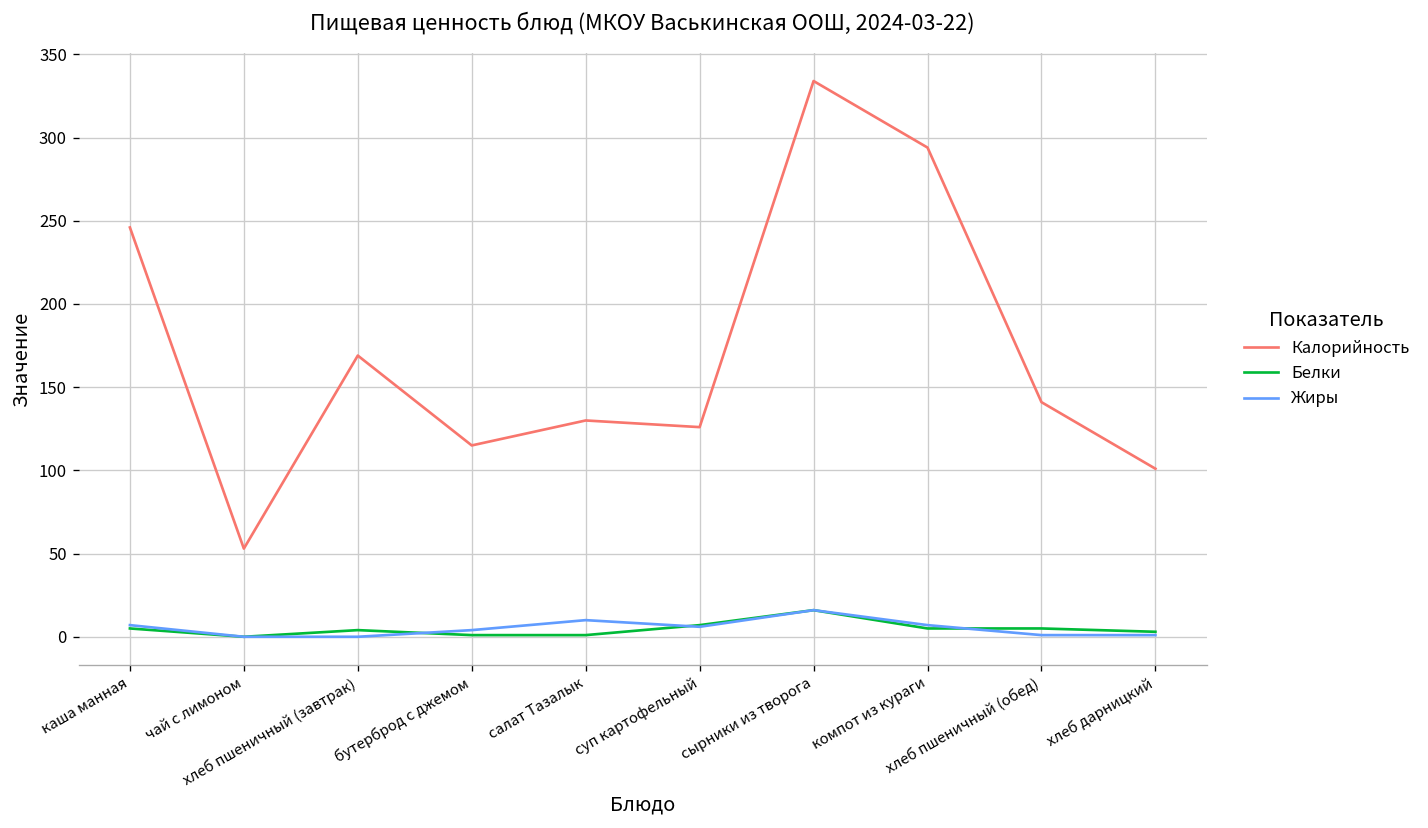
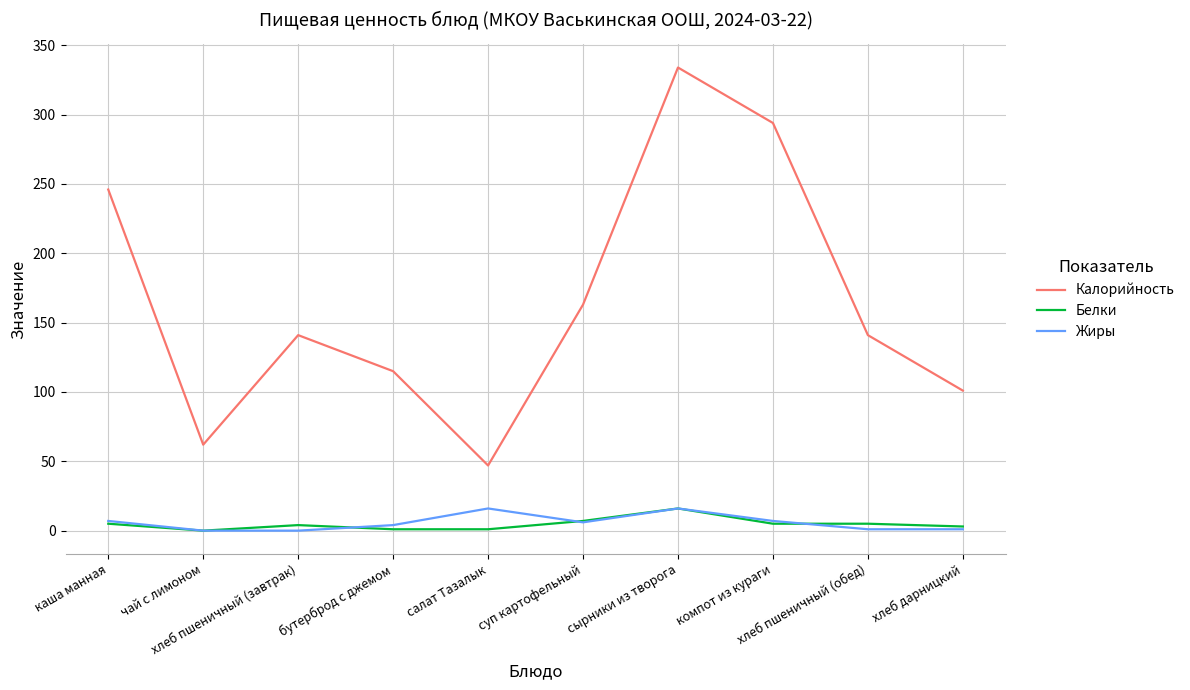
Калорийность, чай с лимоном: 53 -> 62
Калорийность, хлеб пшеничный (завтрак): 169 -> 141
Калорийность, салат Тазалык: 130 -> 47
Жиры, салат Тазалык: 10 -> 16
Калорийность, суп картофельный: 126 -> 163
